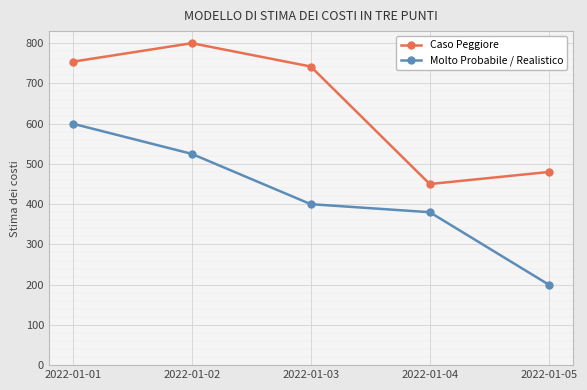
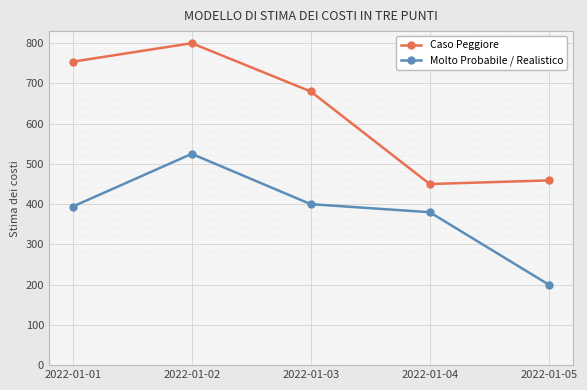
Molto Probabile / Realistico, 2022-01-01: 600 -> 390
Caso Peggiore, 2022-01-03: 740 -> 680
Caso Peggiore, 2022-01-05: 480 -> 460
